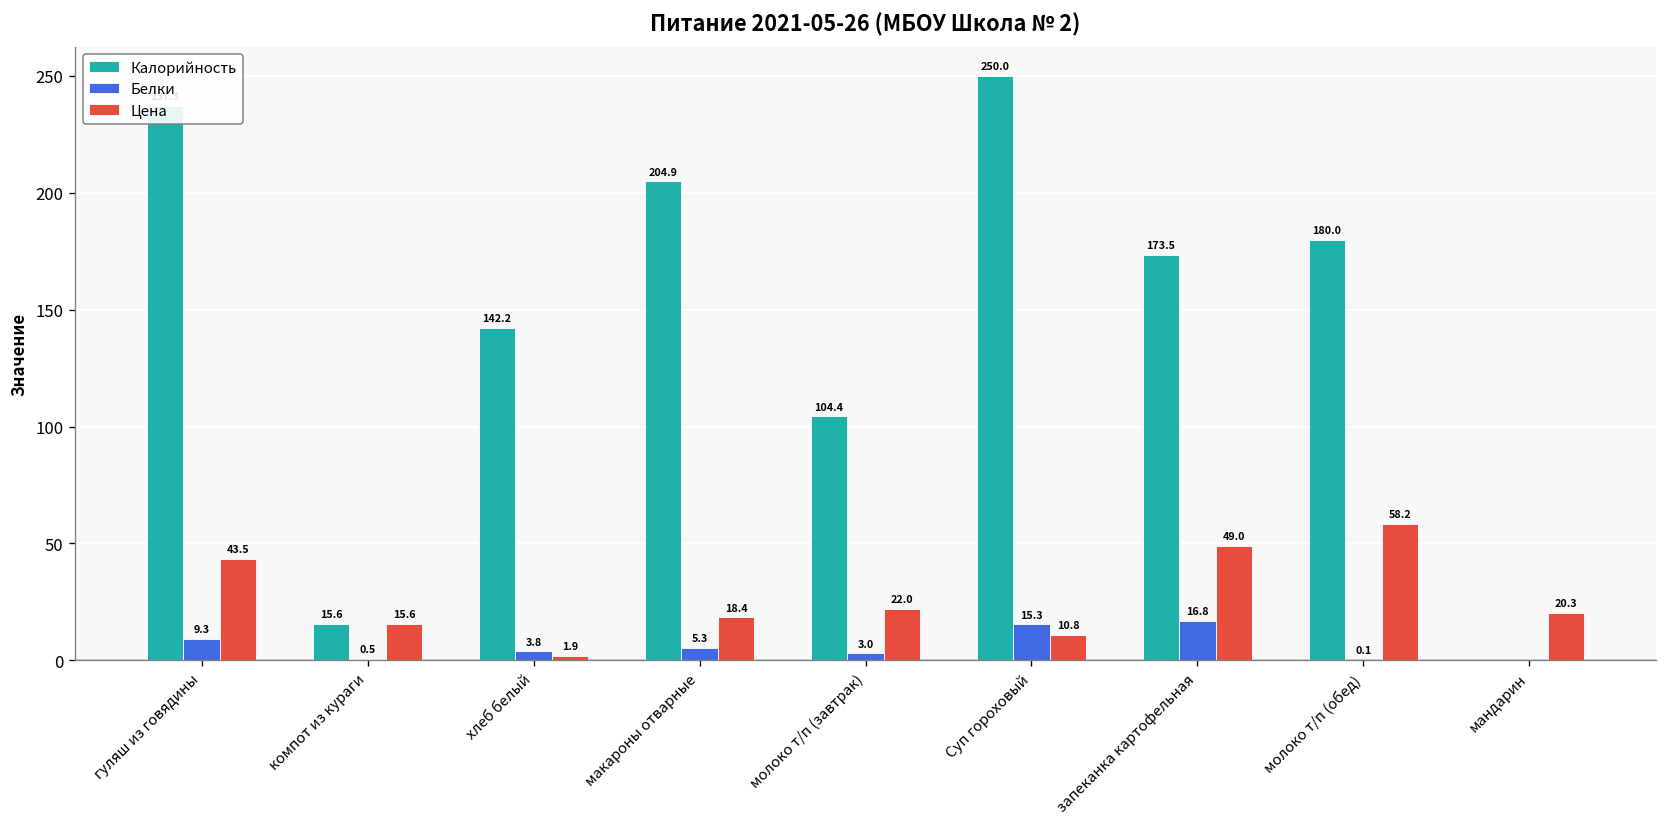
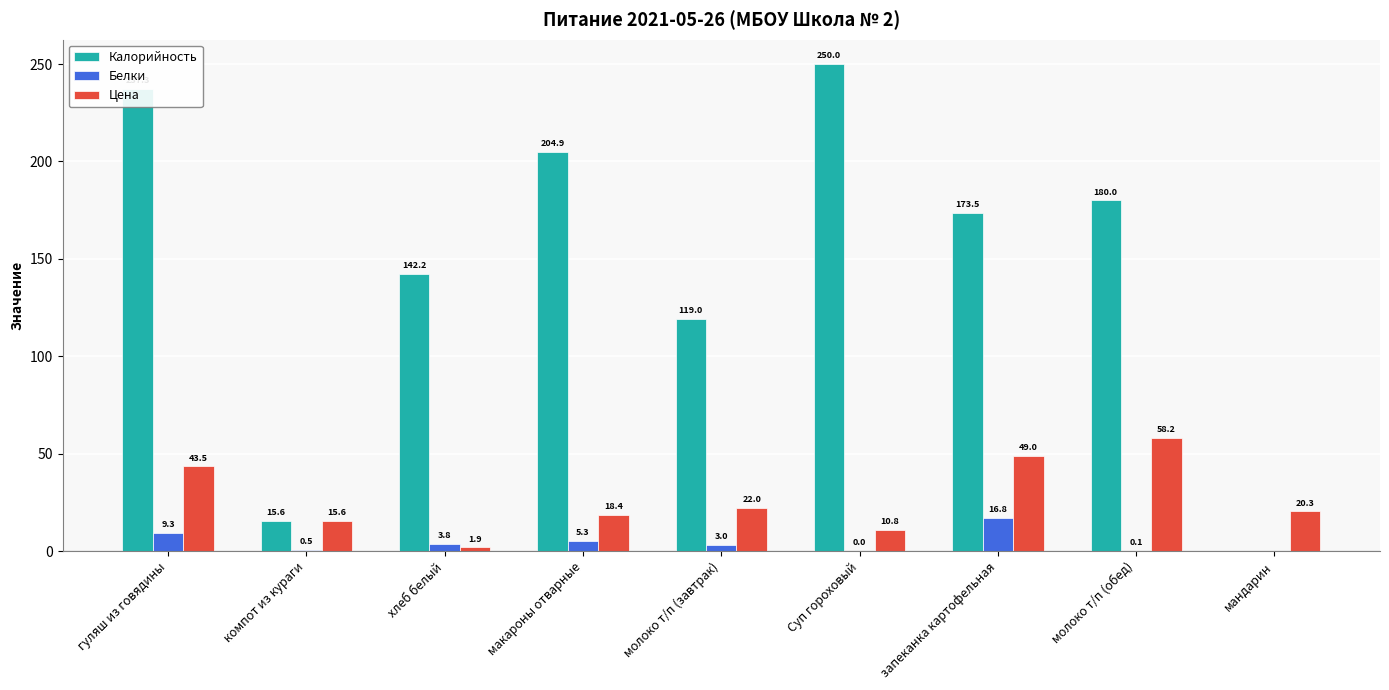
Калорийность, молоко т/п (завтрак): 104.4 -> 119.0
Белки, Суп гороховый: 15.3 -> 0.0
